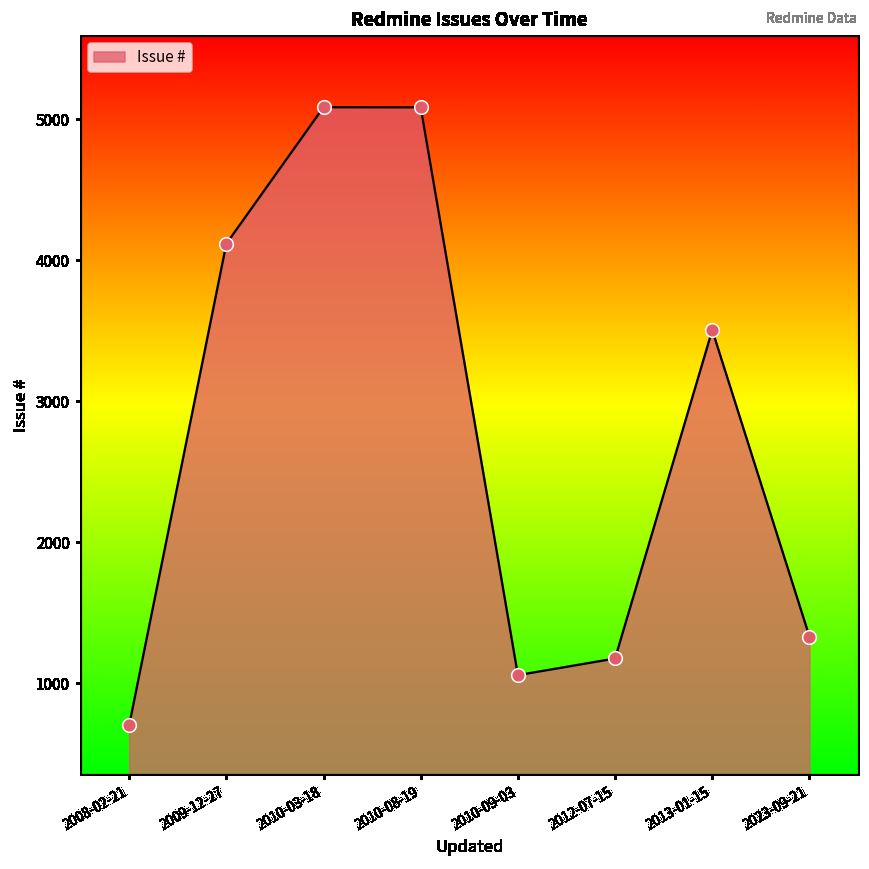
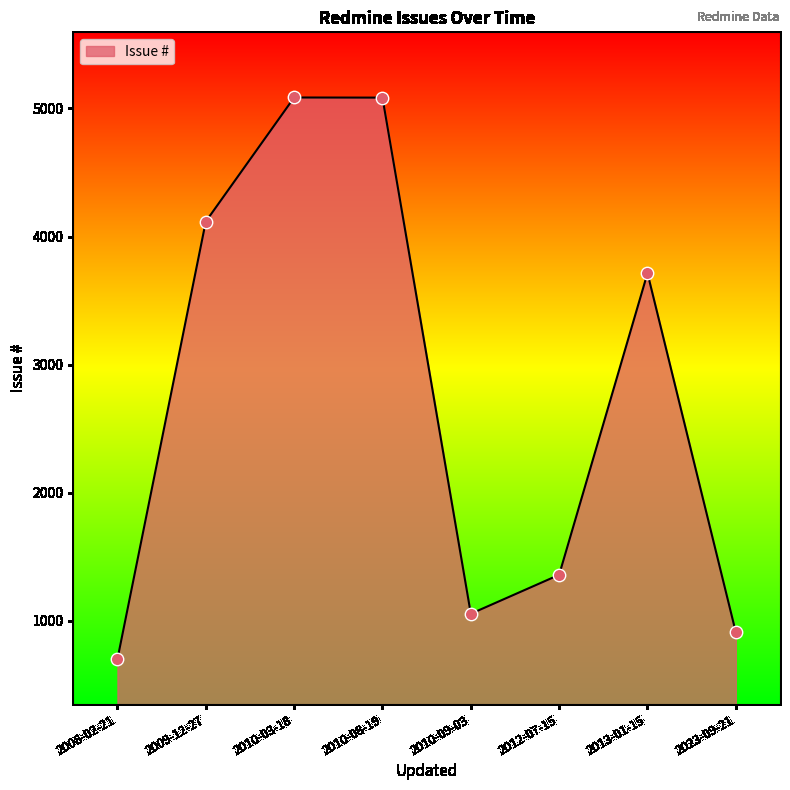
2012-07-15: 1170 -> 1360
2013-01-15: 3500 -> 3710
2023-09-21: 1330 -> 910
